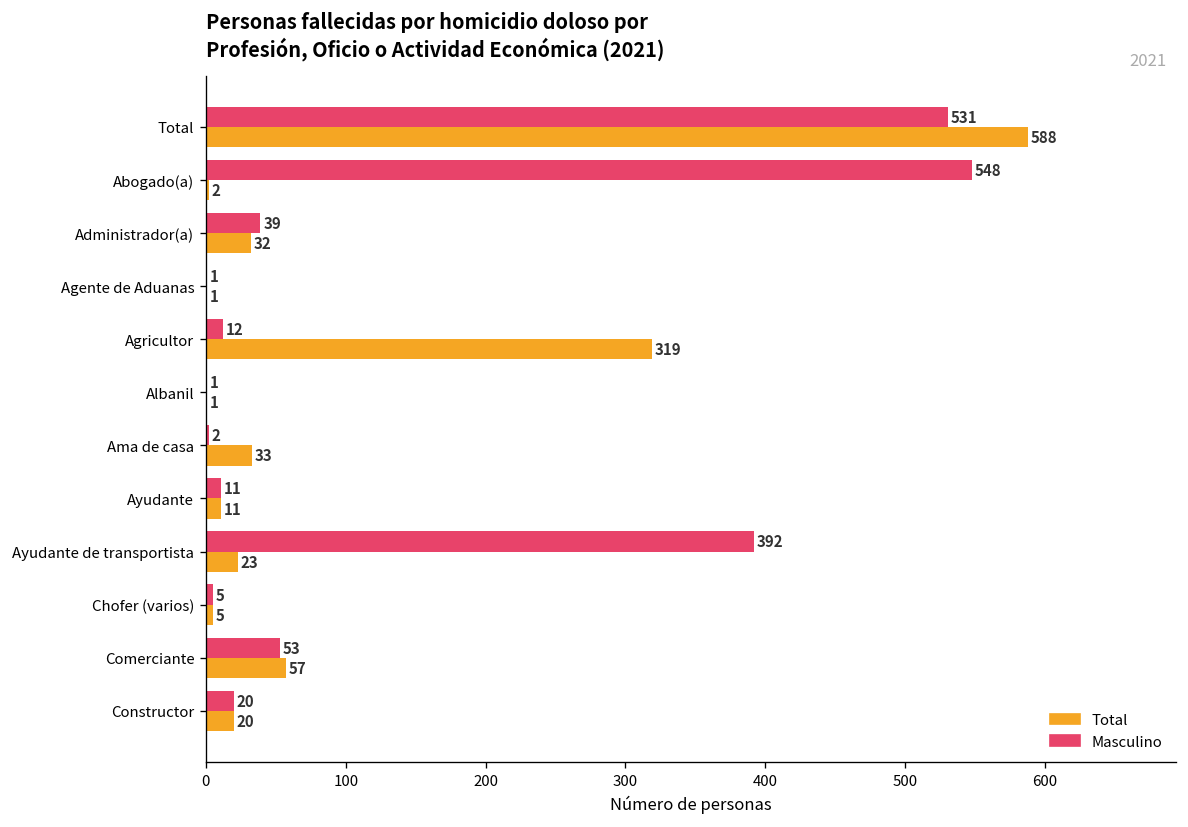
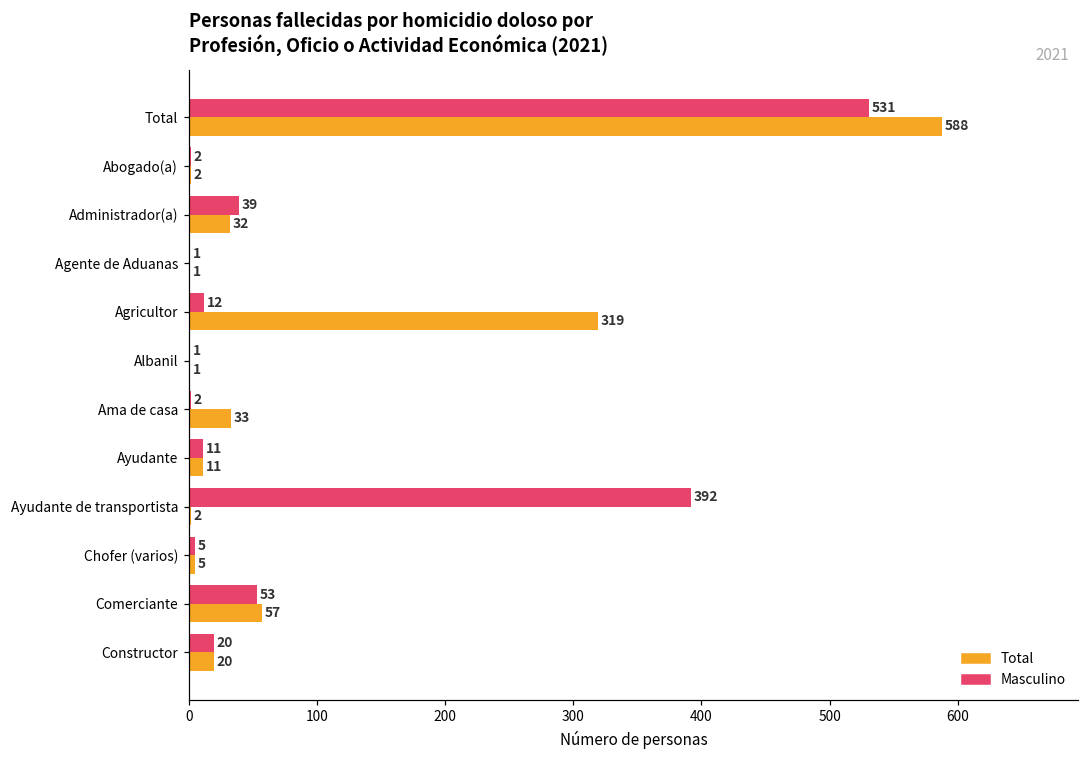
Masculino, Abogado(a): 548 -> 2
Total, Ayudante de transportista: 23 -> 2
